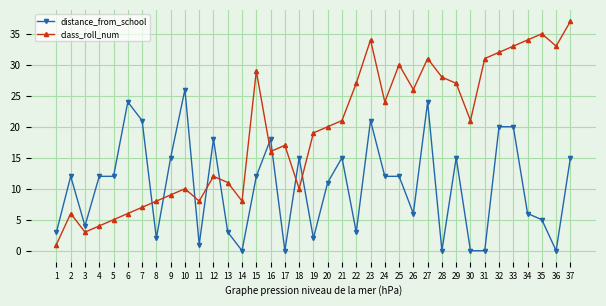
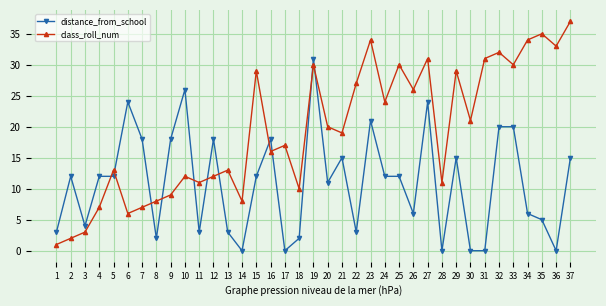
class_roll_num, 2: 6 -> 2
class_roll_num, 4: 4 -> 7
class_roll_num, 5: 5 -> 13
distance_from_school, 7: 21 -> 18
distance_from_school, 9: 15 -> 18
class_roll_num, 10: 10 -> 12
distance_from_school, 11: 1 -> 3
class_roll_num, 11: 8 -> 11
class_roll_num, 13: 11 -> 13
distance_from_school, 18: 15 -> 2
distance_from_school, 19: 2 -> 31
class_roll_num, 19: 19 -> 30
class_roll_num, 21: 21 -> 19
class_roll_num, 28: 28 -> 11
class_roll_num, 29: 27 -> 29
class_roll_num, 33: 33 -> 30
